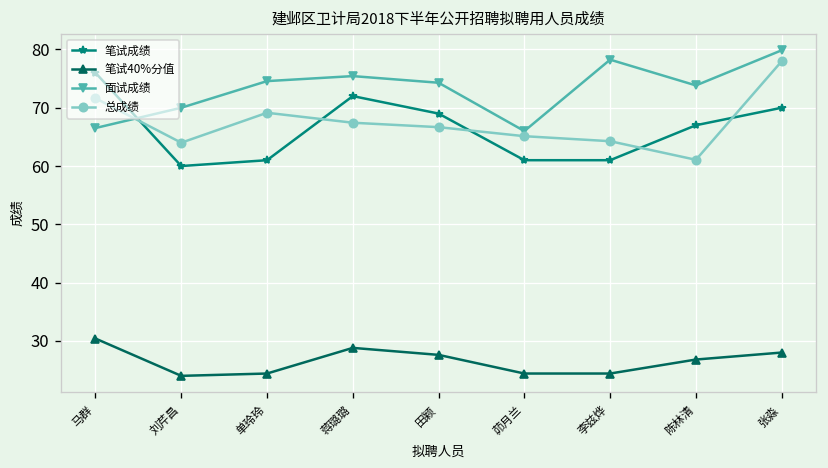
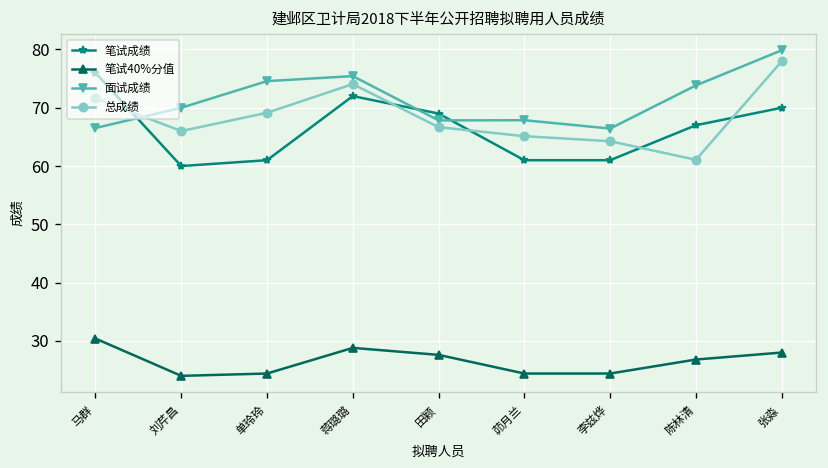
总成绩, 刘芹昌: 64 -> 66
总成绩, 蒋璐璐: 67 -> 74
面试成绩, 田颖: 74 -> 68
面试成绩, 茆月兰: 66 -> 68
面试成绩, 李兹烨: 78 -> 66
